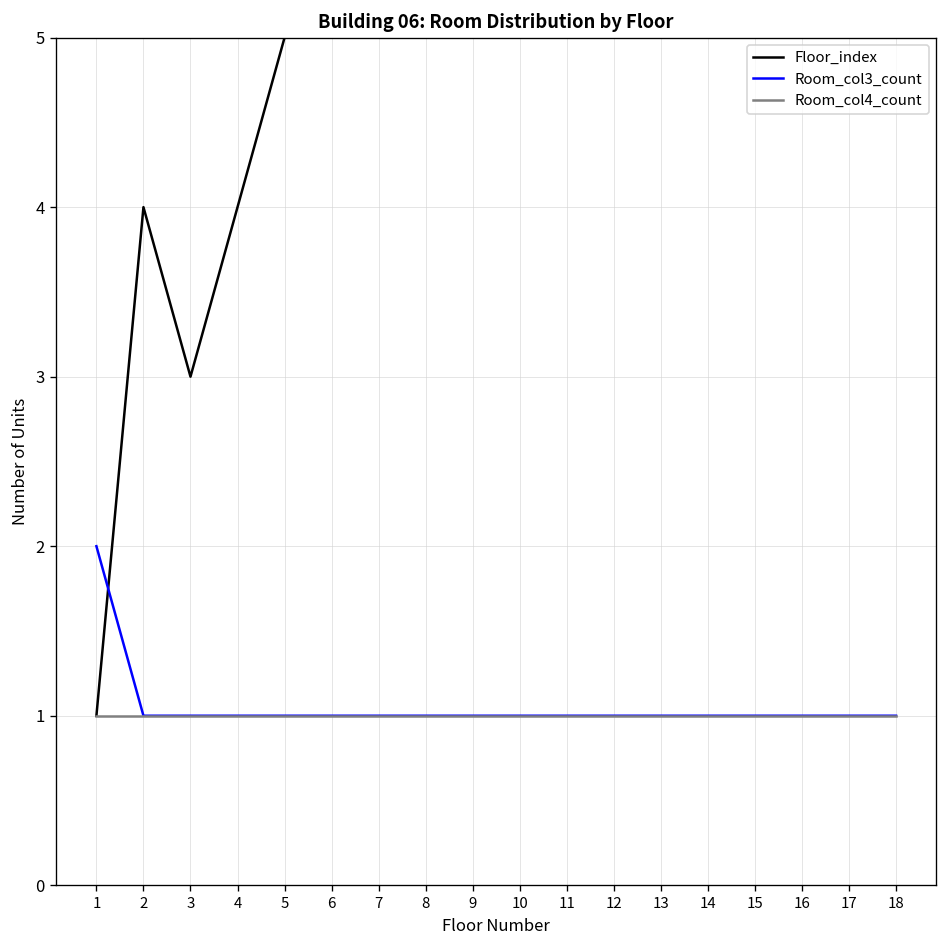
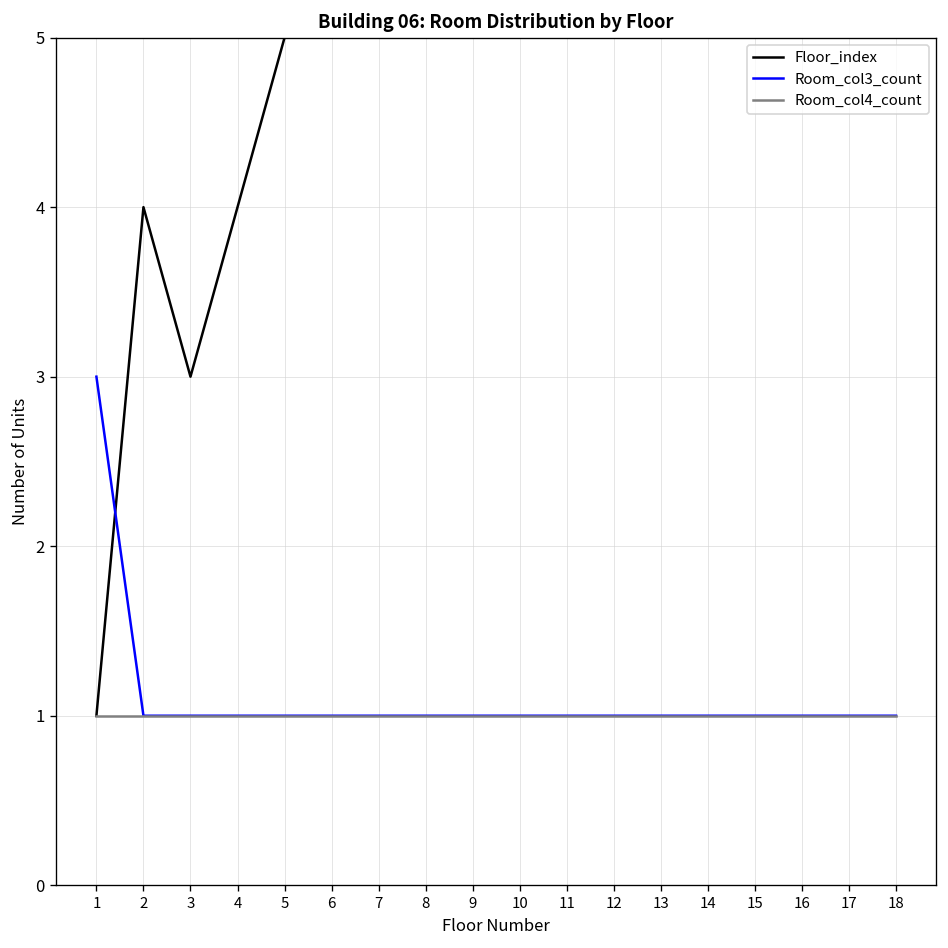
Room_col3_count, 1: 2 -> 3
